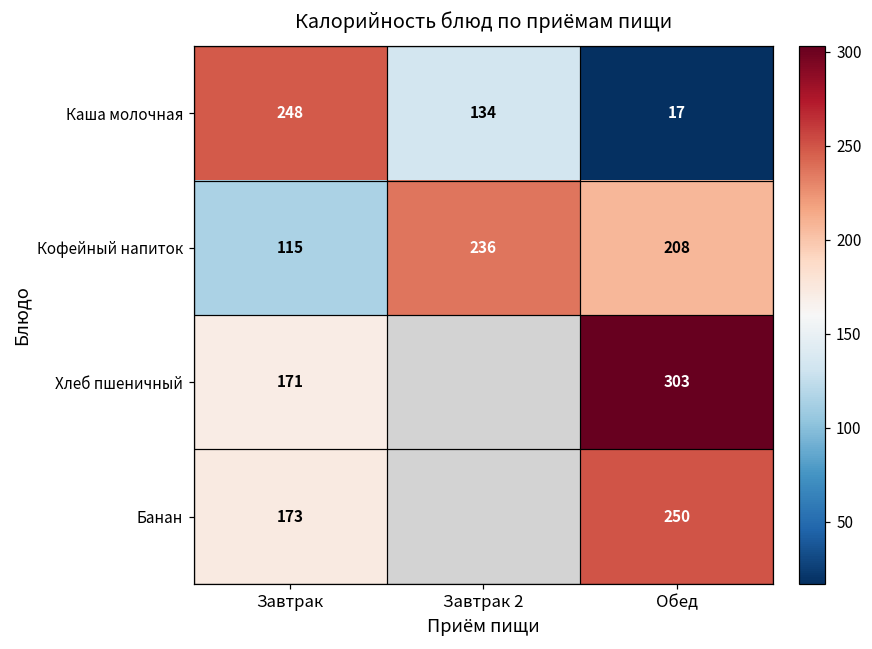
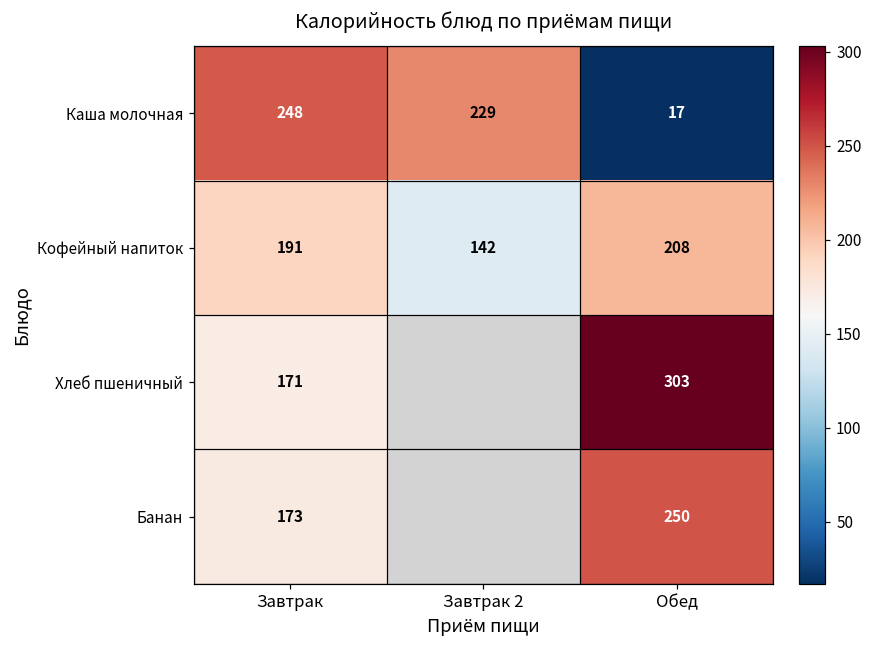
Каша молочная, Завтрак 2: 134 -> 229
Кофейный напиток, Завтрак: 115 -> 191
Кофейный напиток, Завтрак 2: 236 -> 142
